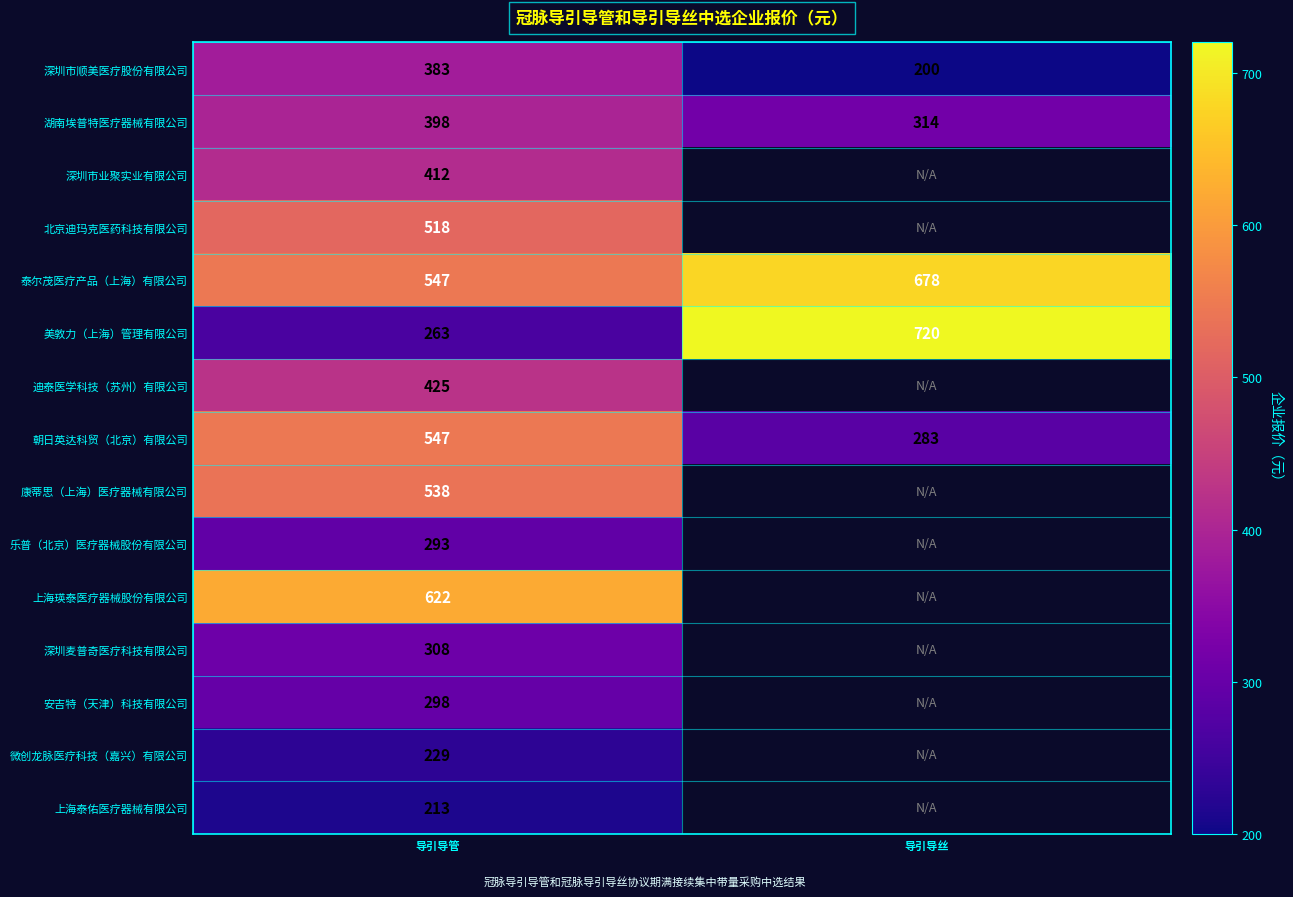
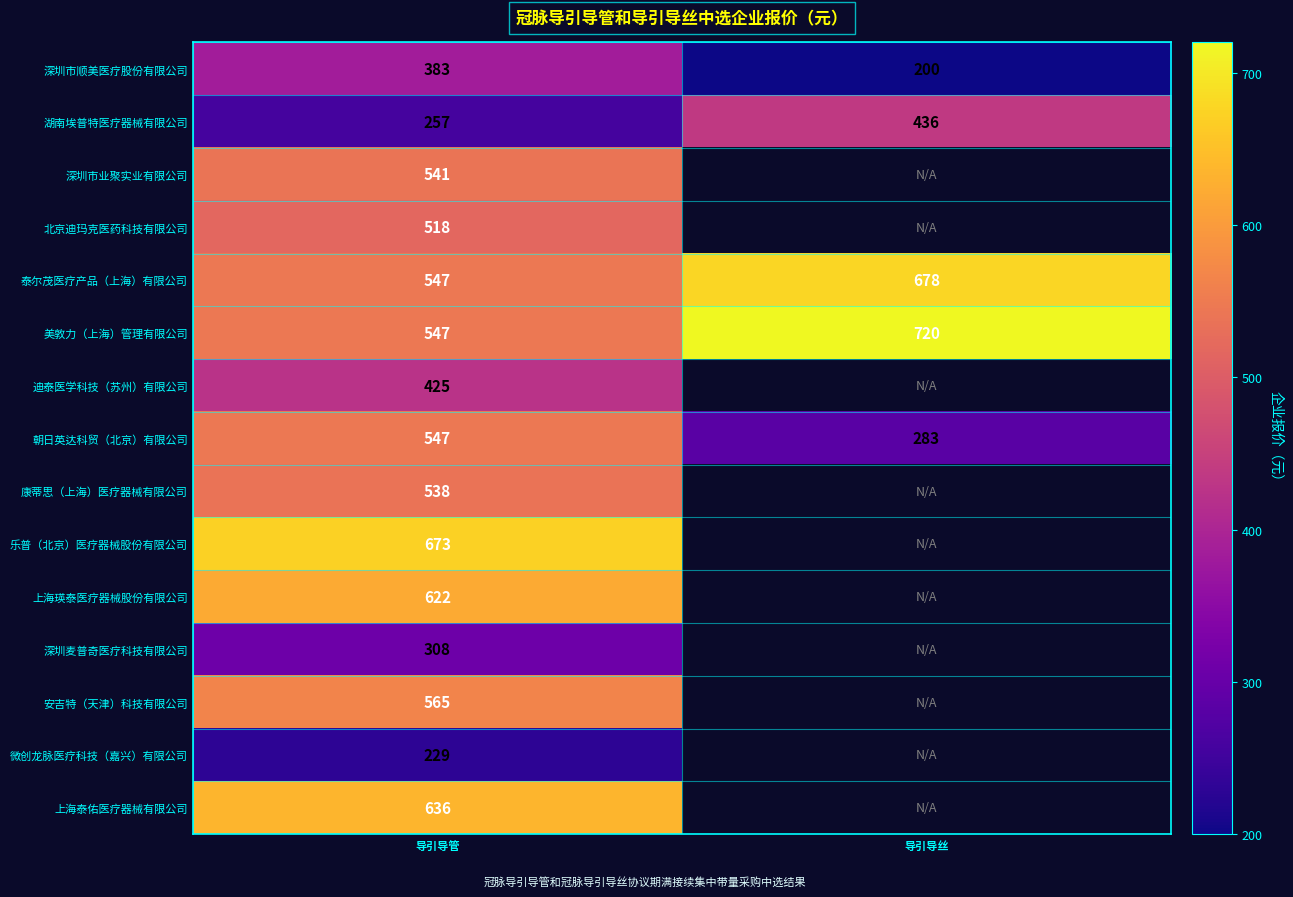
湖南埃普特医疗器械有限公司, 导引导管: 398 -> 257
湖南埃普特医疗器械有限公司, 导引导丝: 314 -> 436
深圳市业聚实业有限公司, 导引导管: 412 -> 541
美敦力（上海）管理有限公司, 导引导管: 263 -> 547
乐普（北京）医疗器械股份有限公司, 导引导管: 293 -> 673
安吉特（天津）科技有限公司, 导引导管: 298 -> 565
上海泰佑医疗器械有限公司, 导引导管: 213 -> 636
